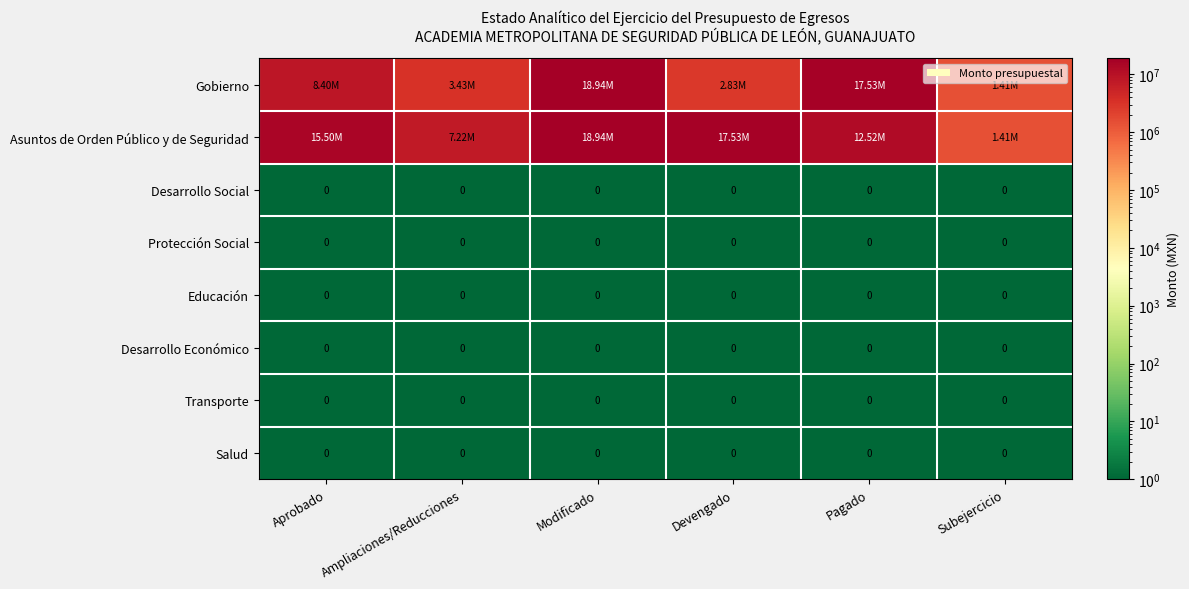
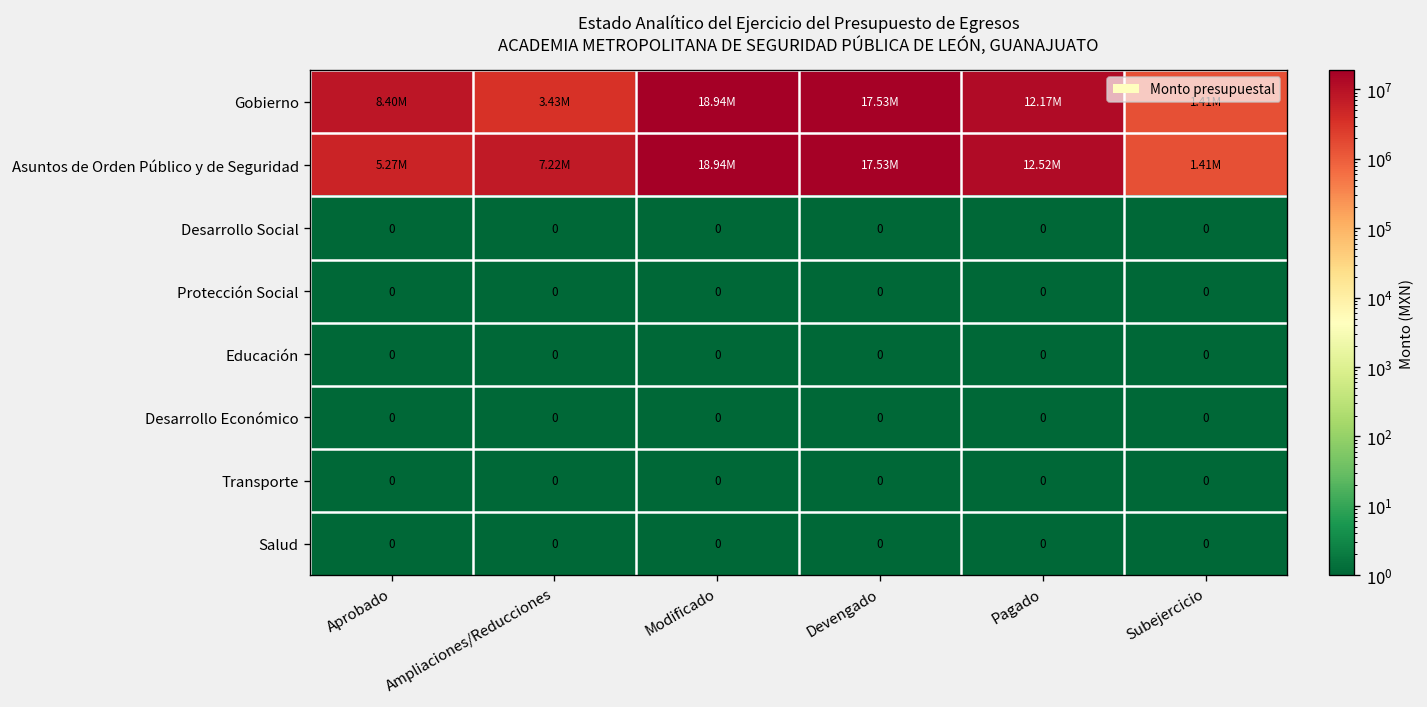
Gobierno, Devengado: 2.83M -> 17.53M
Gobierno, Pagado: 17.53M -> 12.17M
Asuntos de Orden Público y de Seguridad, Aprobado: 15.50M -> 5.27M
